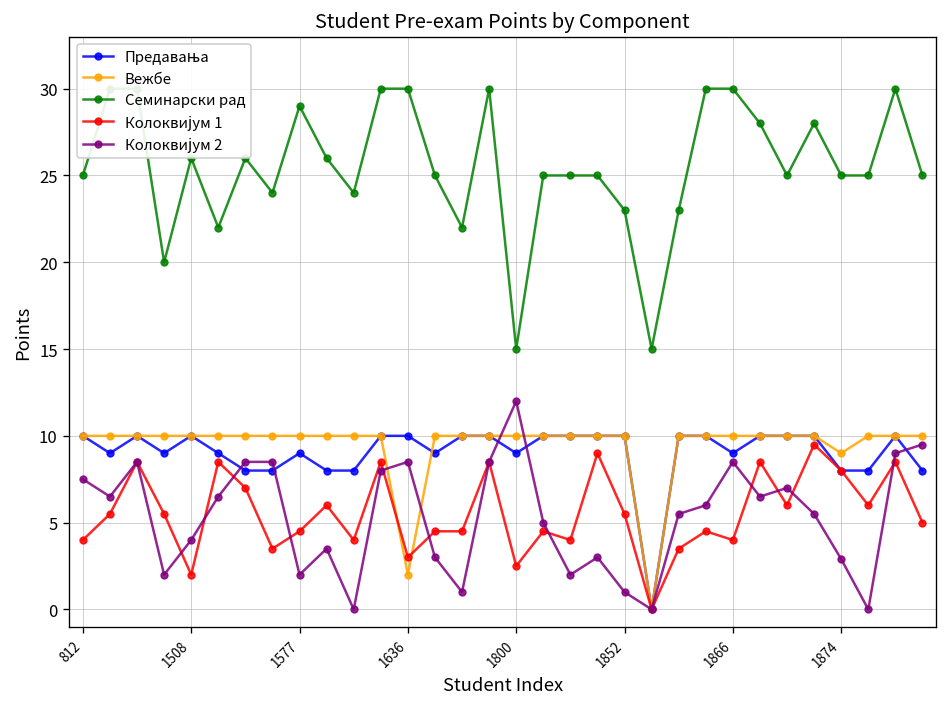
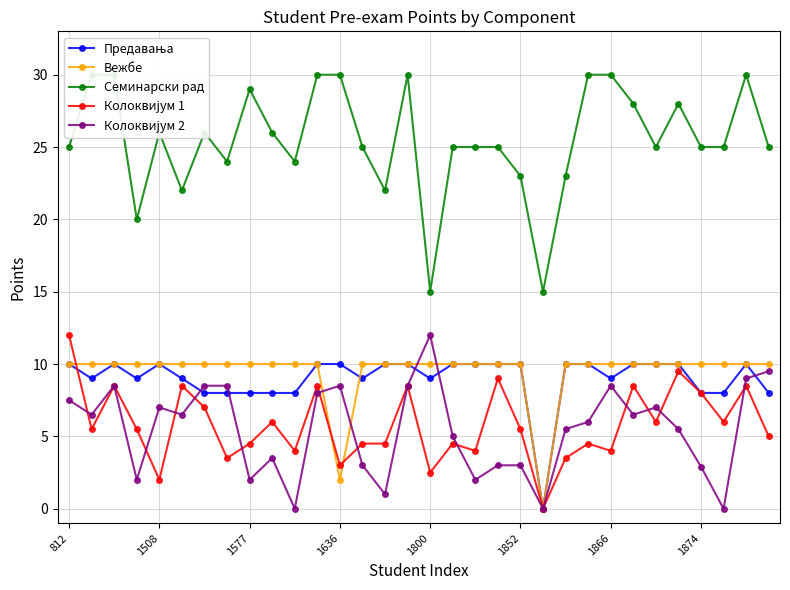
Колоквијум 1, 812: 4 -> 12
Колоквијум 2, 1508: 4 -> 7
Предавања, 1577: 9 -> 8
Колоквијум 2, 1852: 1 -> 3
Вежбе, 1874: 9 -> 10
